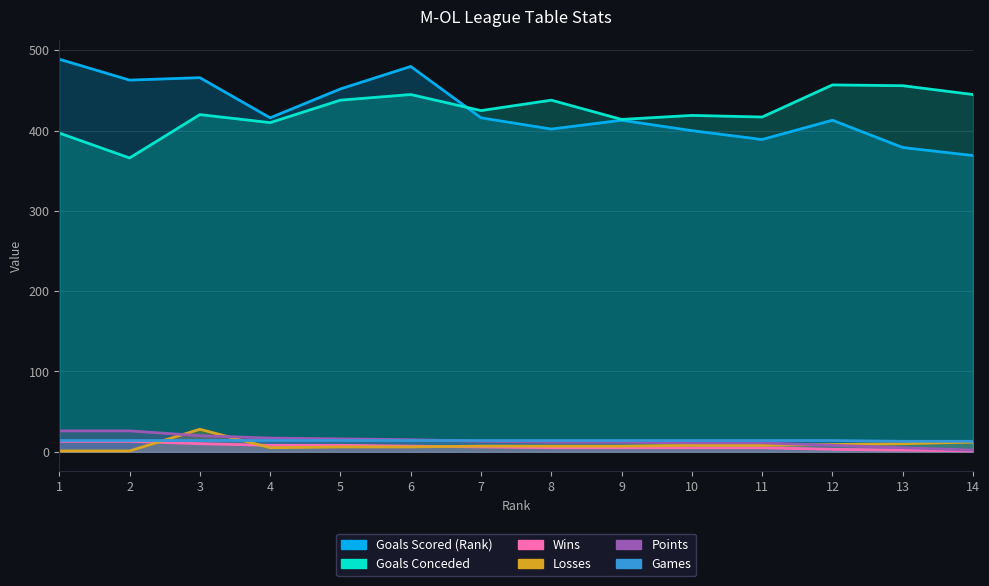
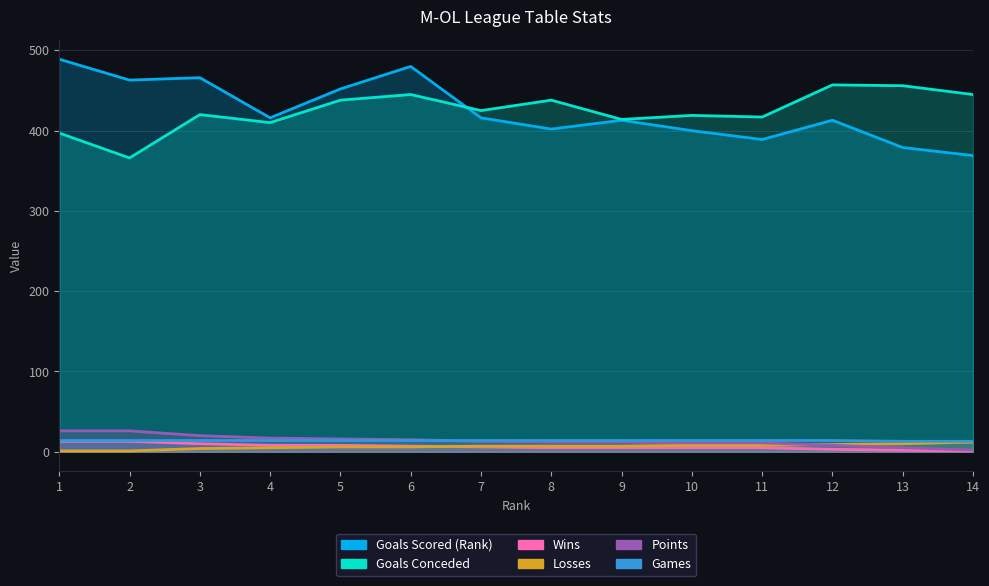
Losses, 3: 30 -> 0
